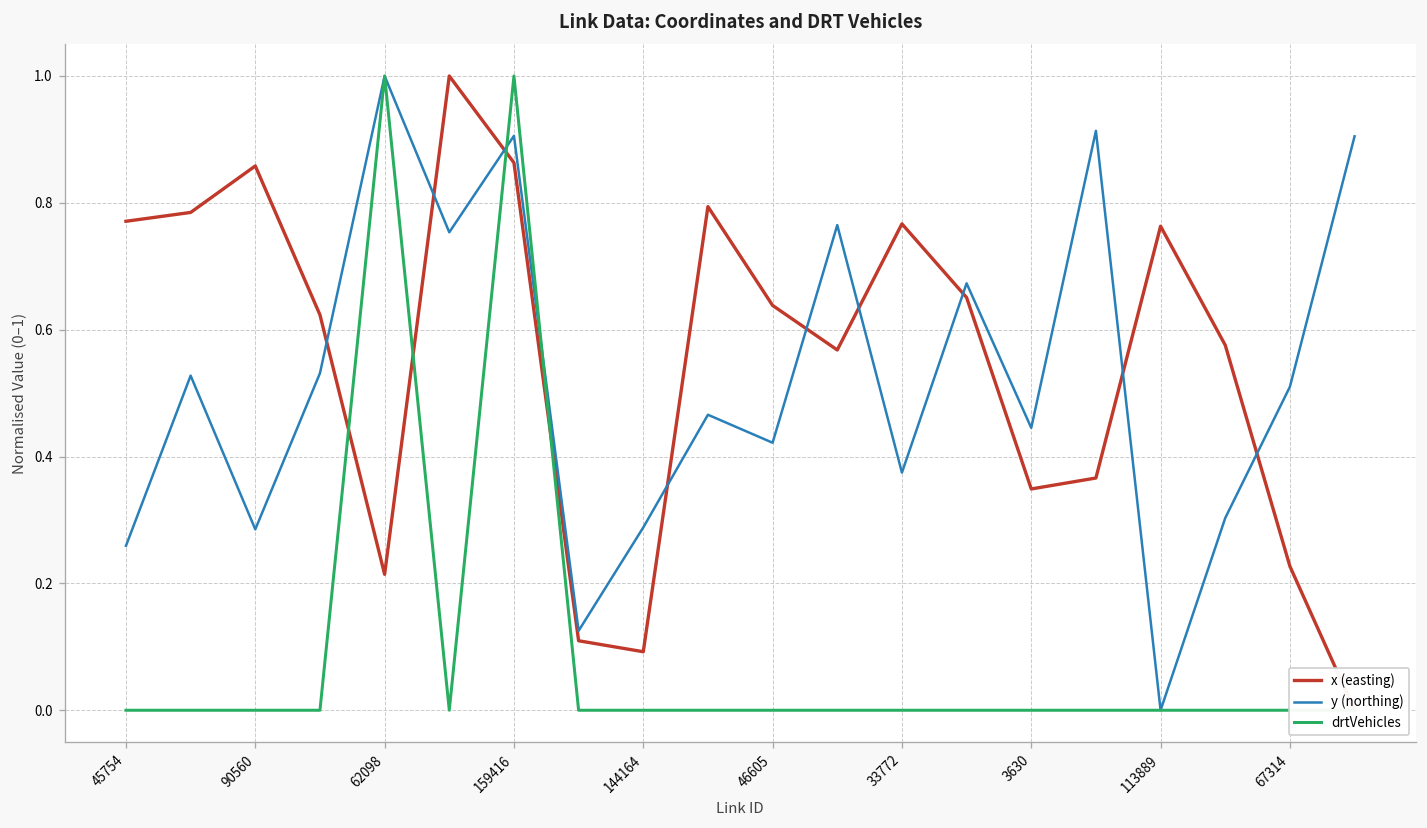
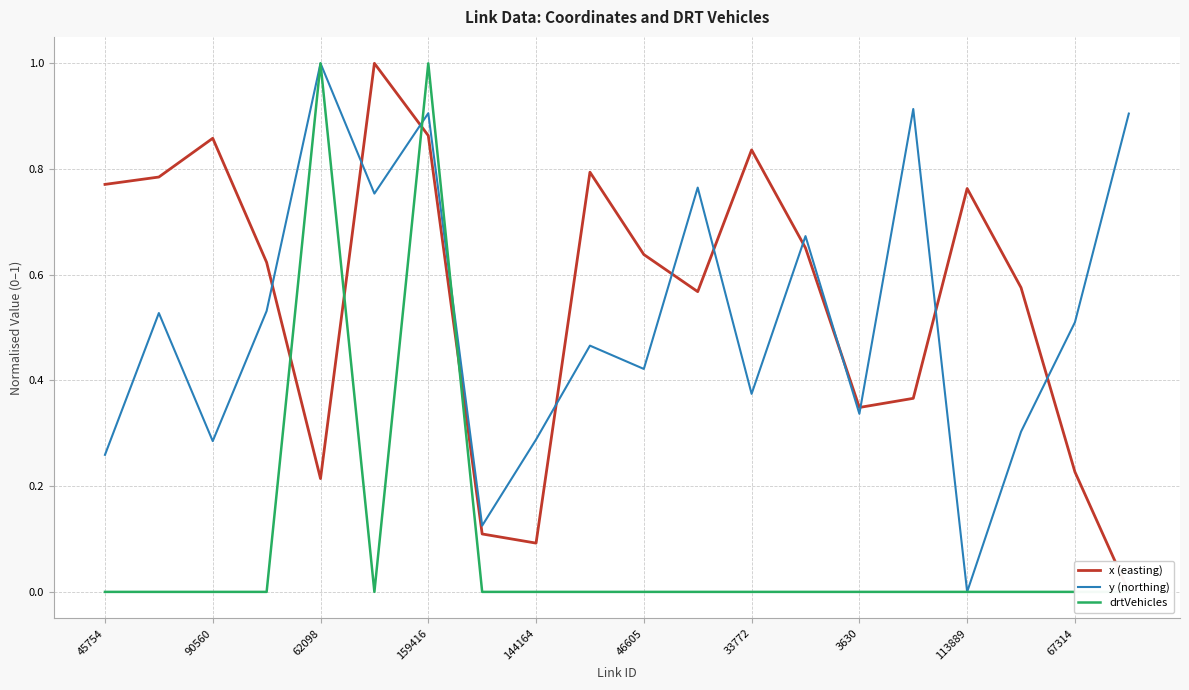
x (easting), 33772: 0.77 -> 0.84
y (northing), 3630: 0.45 -> 0.34
